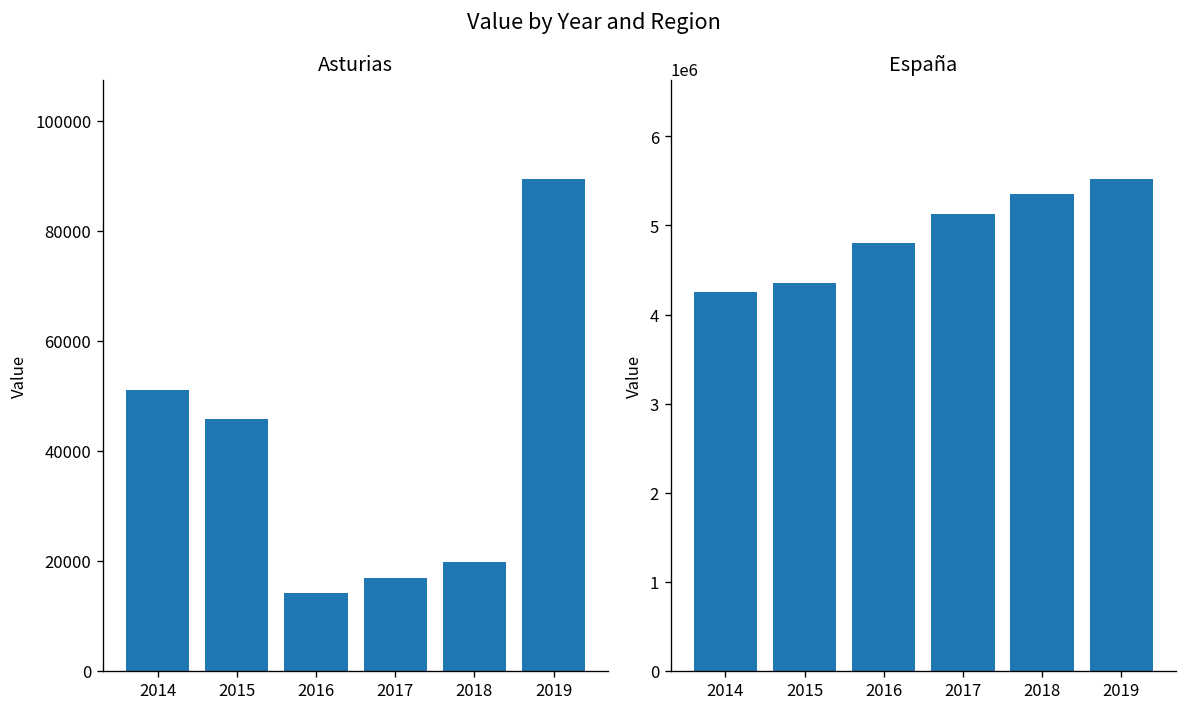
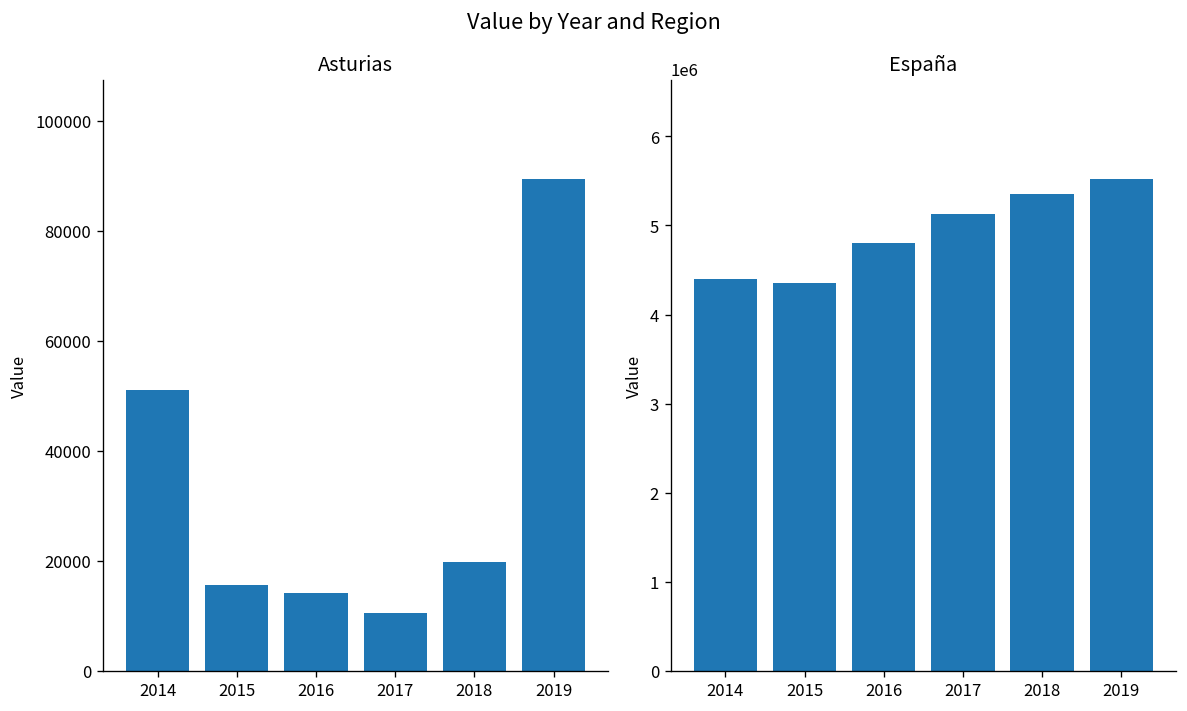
Asturias, 2015: 46000 -> 16000
Asturias, 2017: 17000 -> 11000
España, 2014: 4300000 -> 4400000
